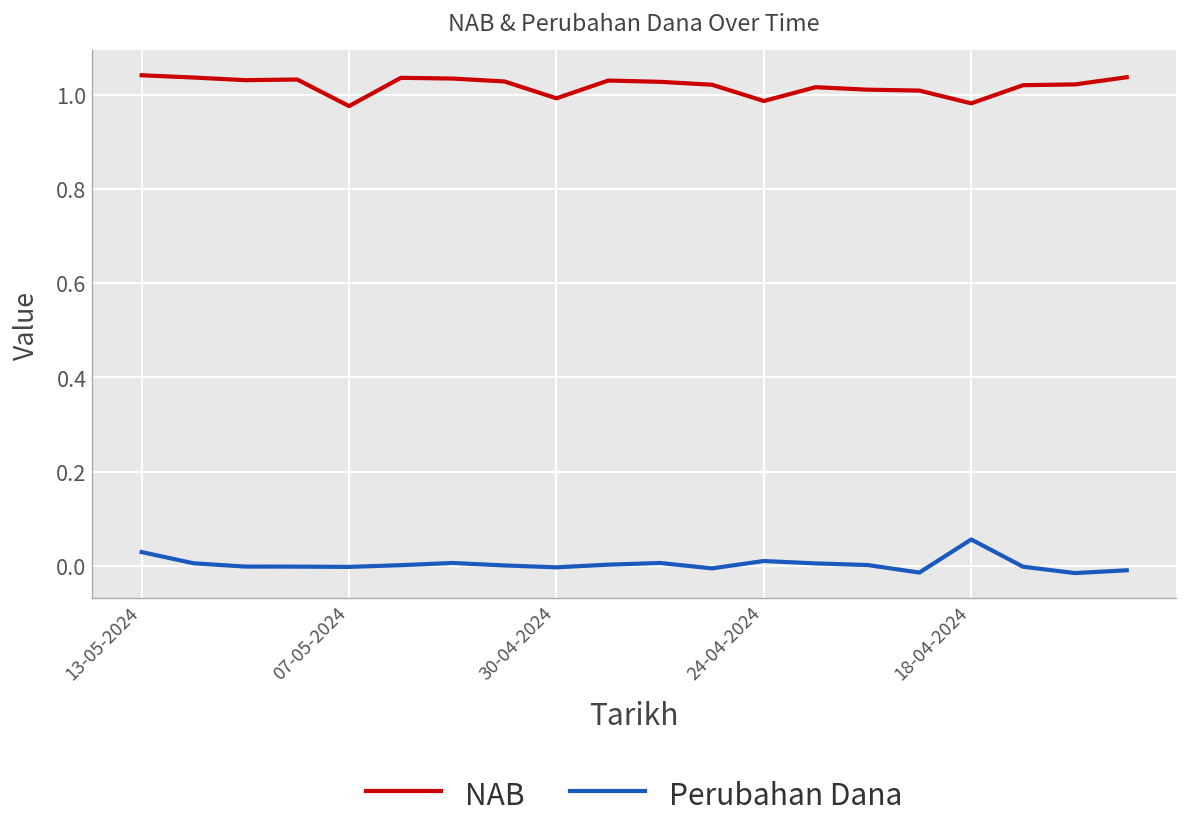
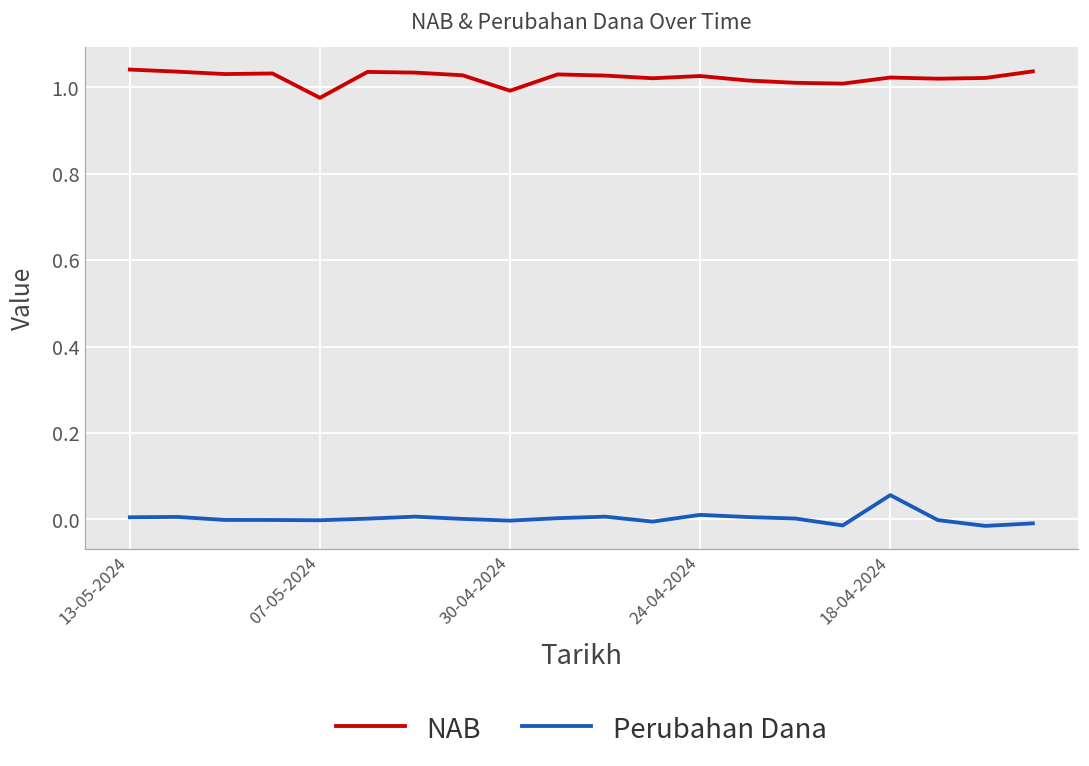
Perubahan Dana, 13-05-2024: 0.03 -> 0.00
NAB, 24-04-2024: 0.99 -> 1.03
NAB, 18-04-2024: 0.98 -> 1.02
